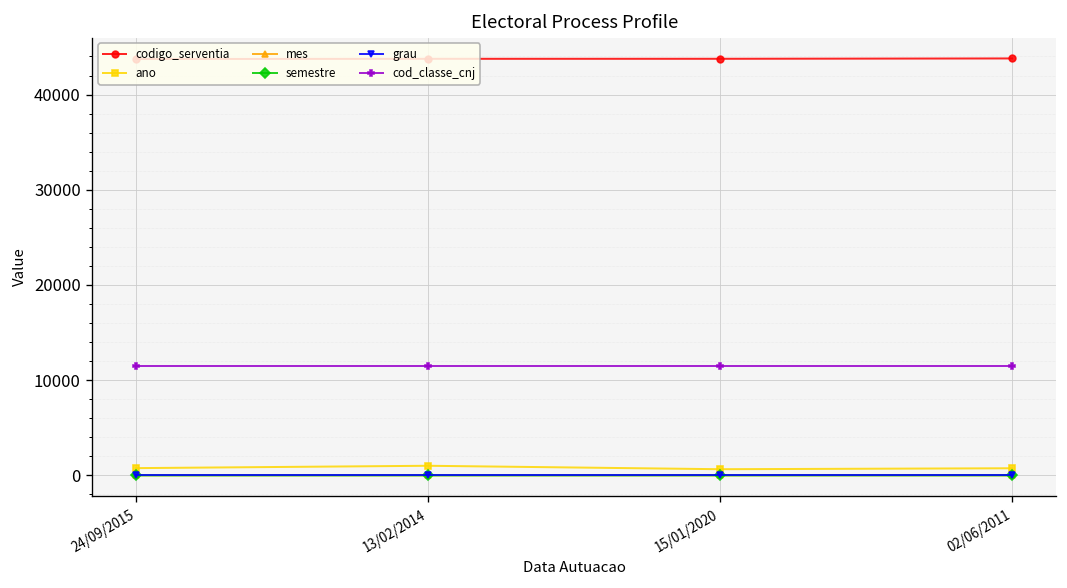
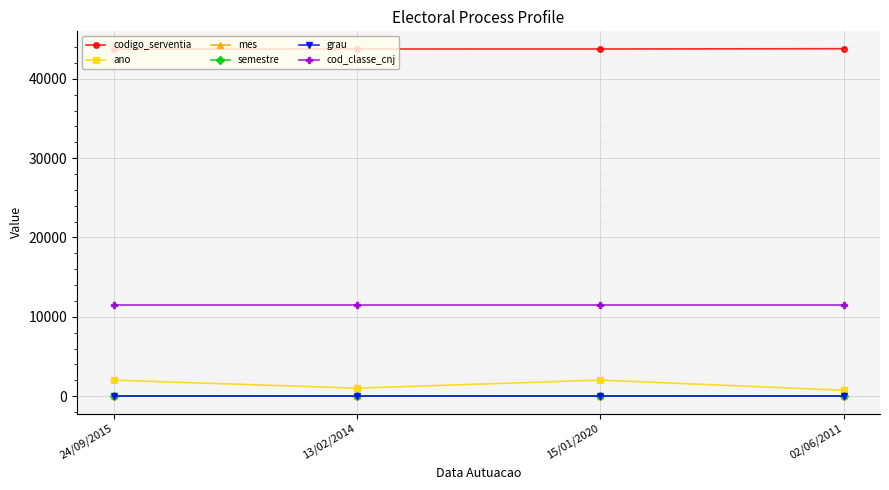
ano, 24/09/2015: 1000 -> 2000
ano, 15/01/2020: 1000 -> 2000
